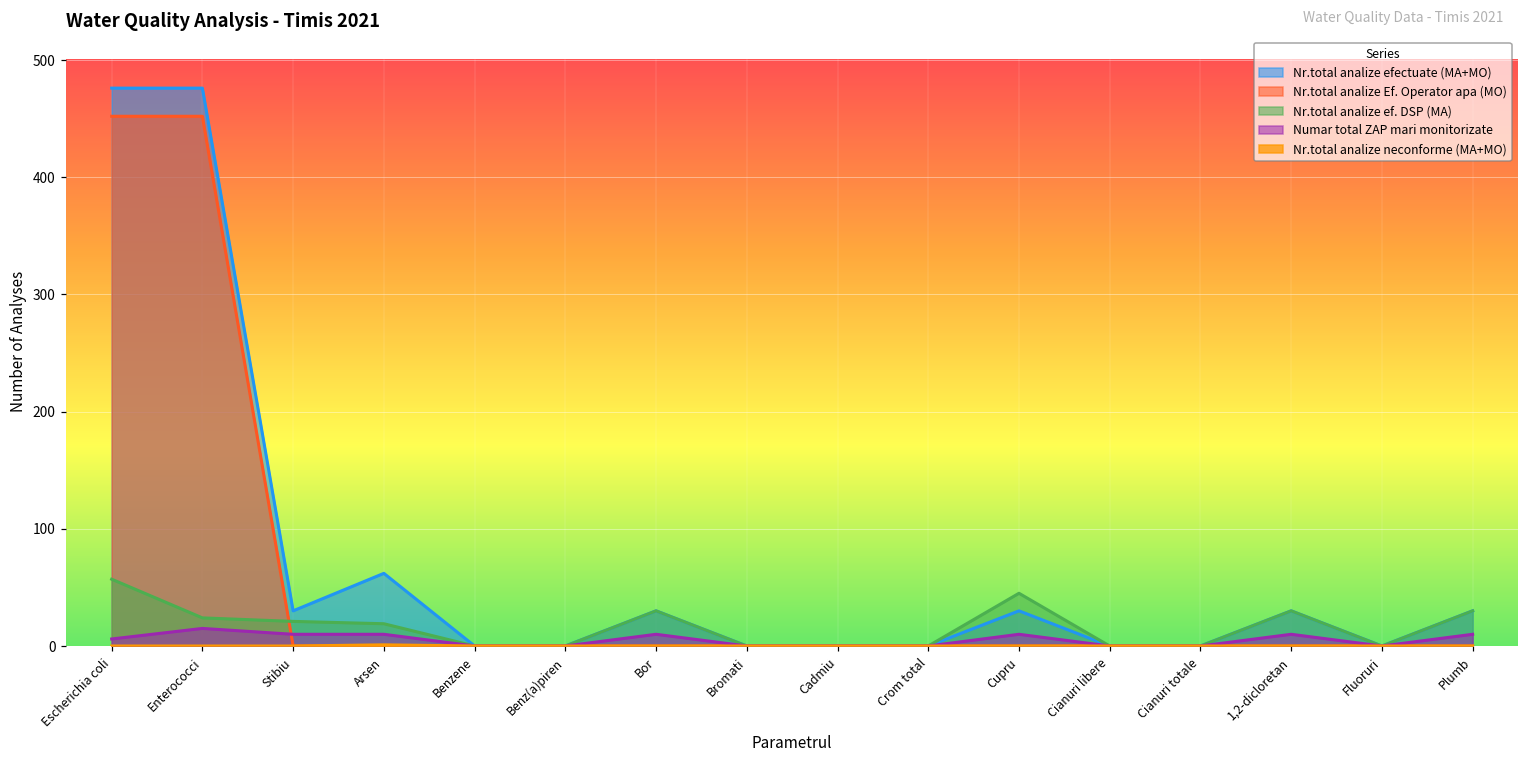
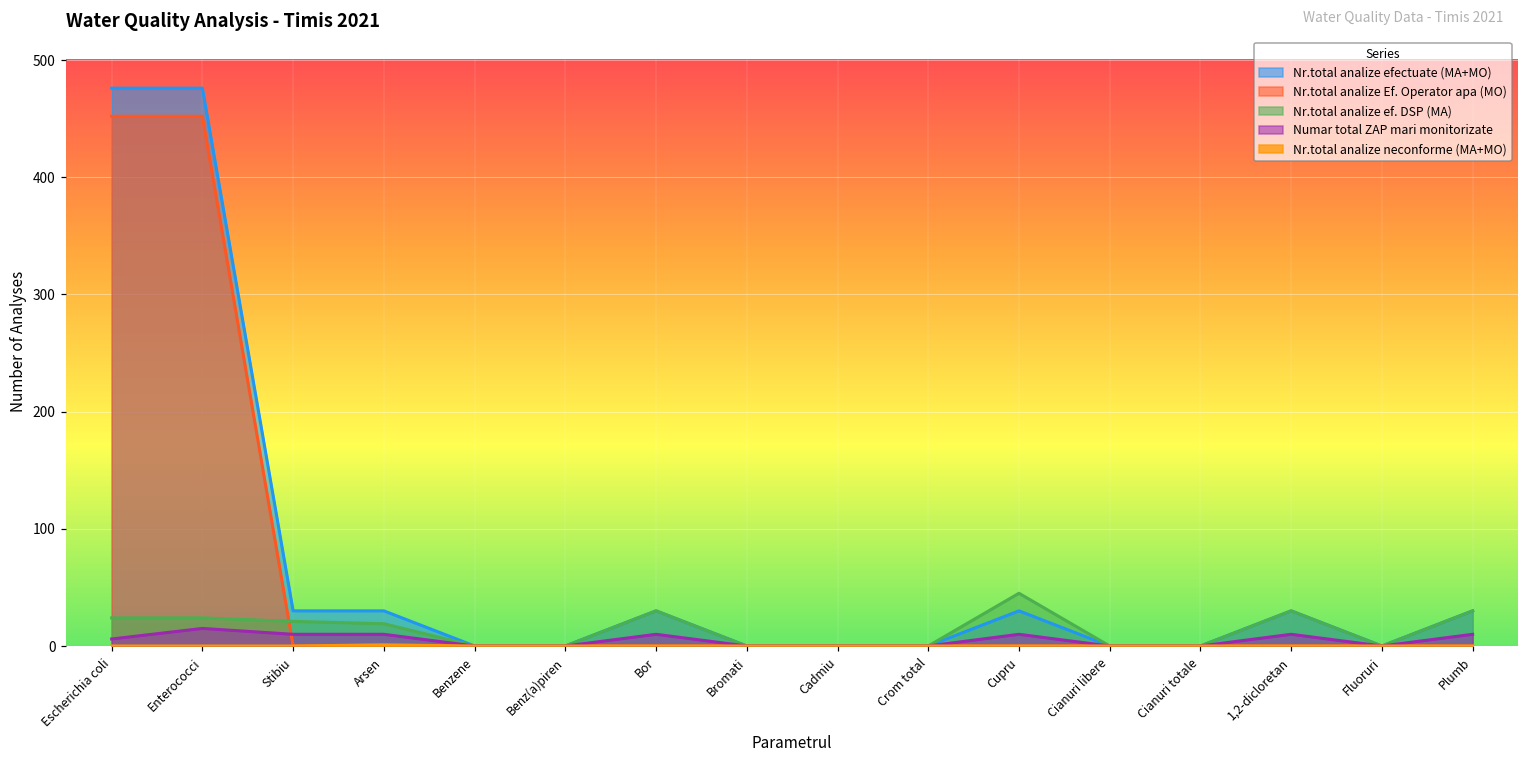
Nr.total analize ef. DSP (MA), Escherichia coli: 57 -> 24
Nr.total analize efectuate (MA+MO), Arsen: 62 -> 30
